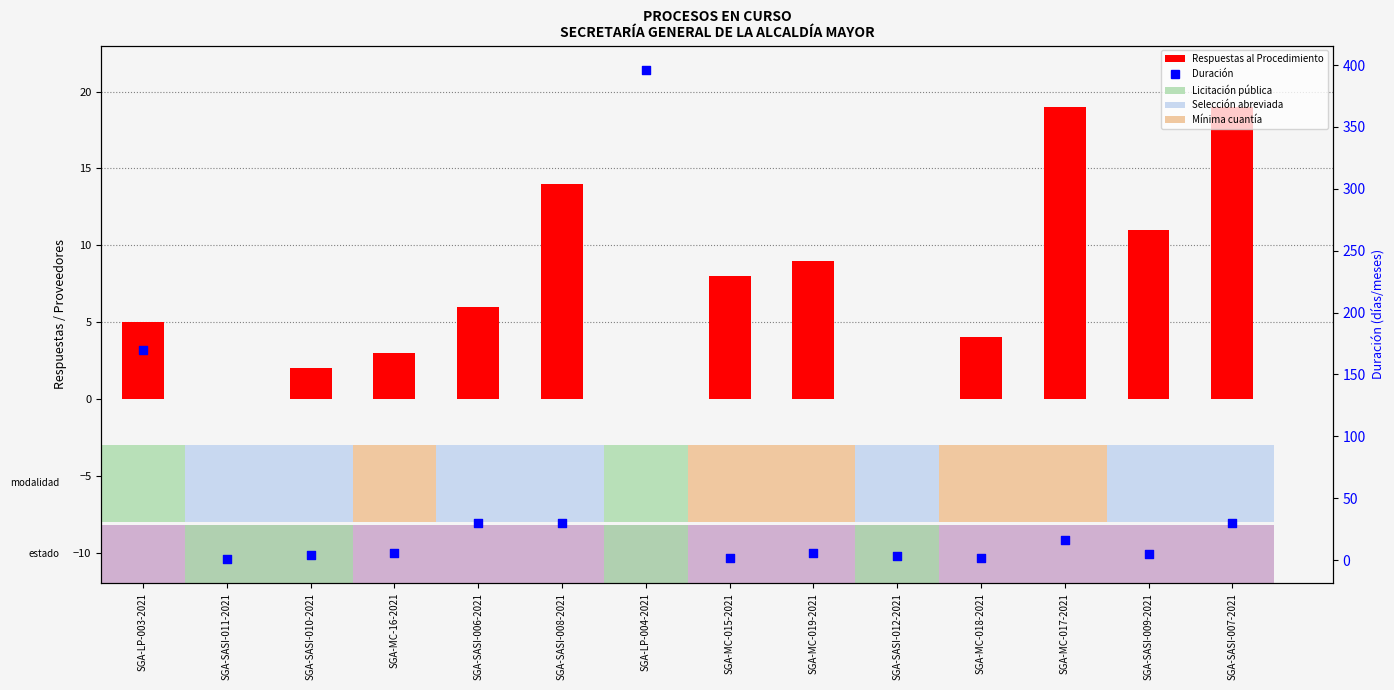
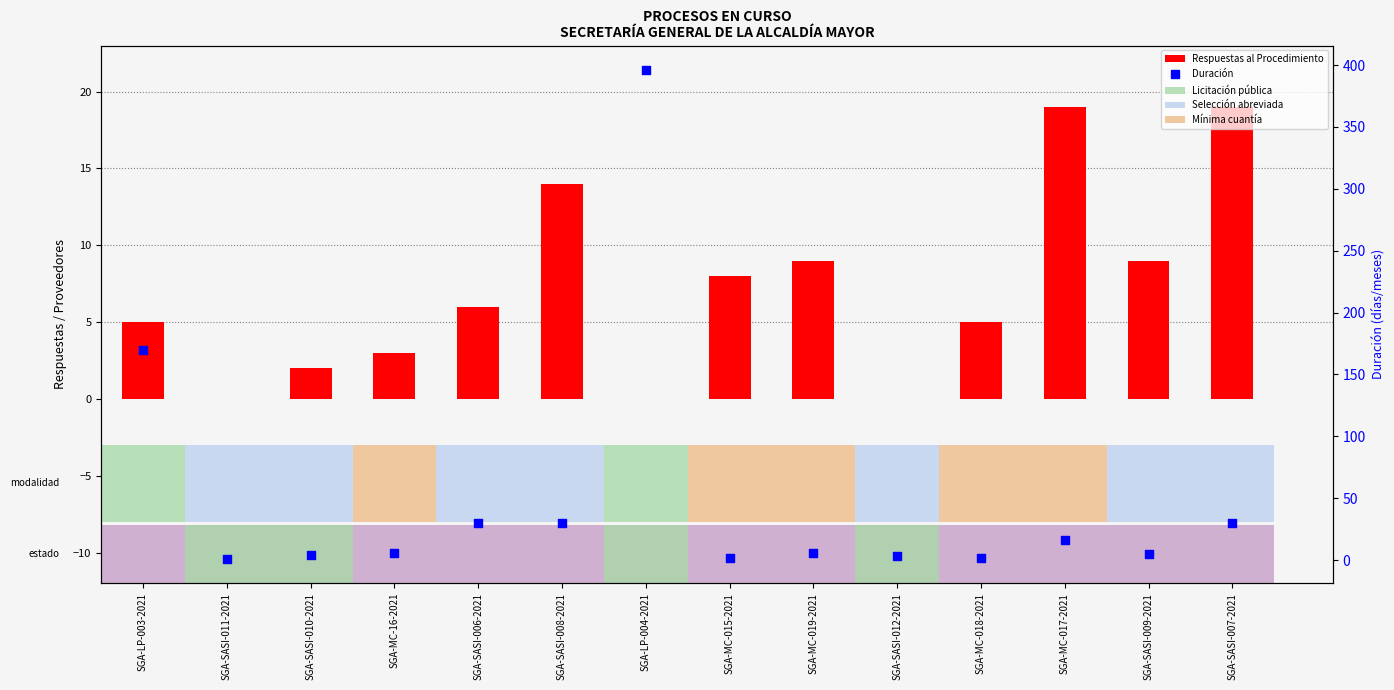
Respuestas al Procedimiento, SGA-MC-018-2021: 4 -> 5
Respuestas al Procedimiento, SGA-SASI-009-2021: 11 -> 9
